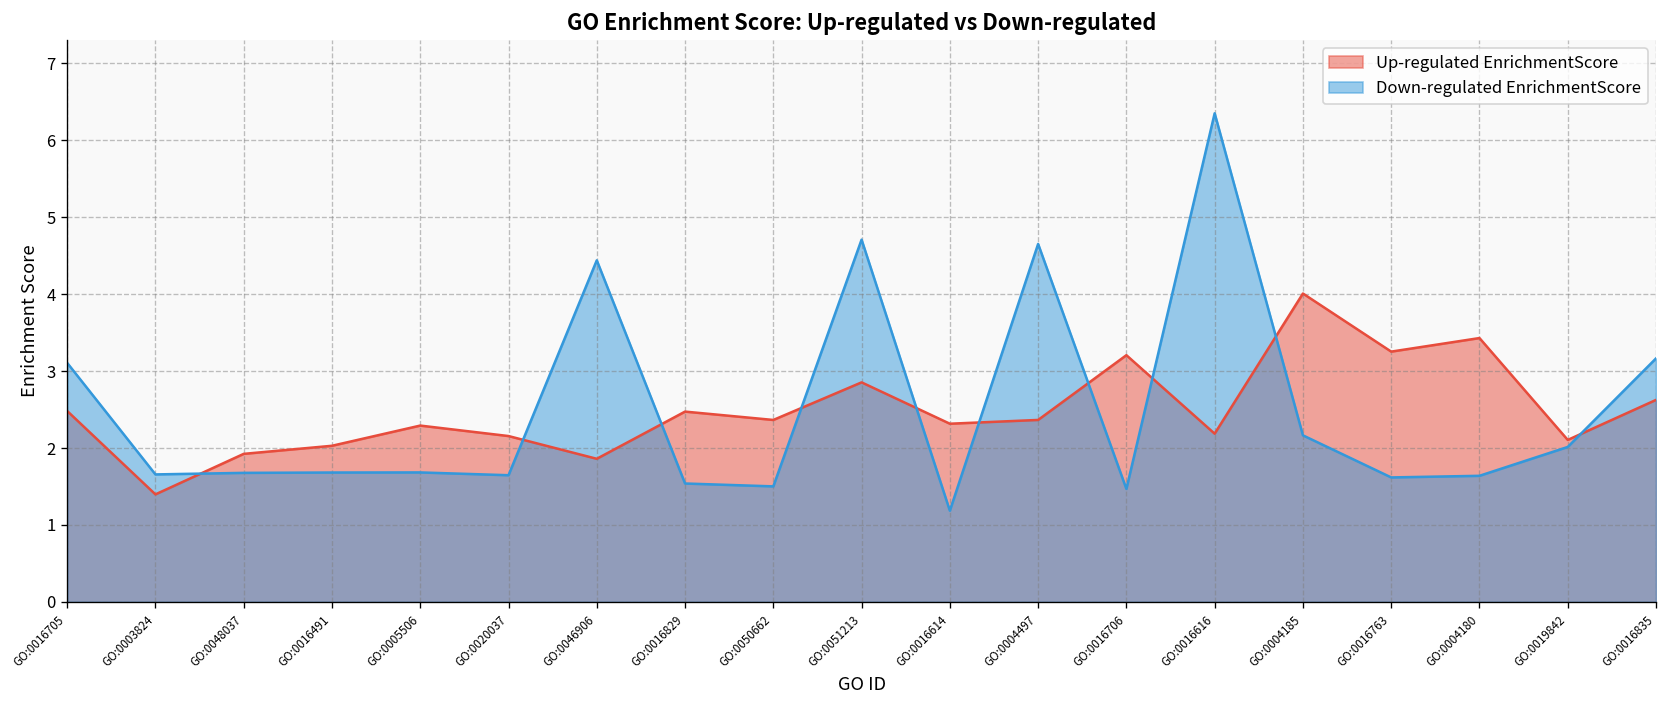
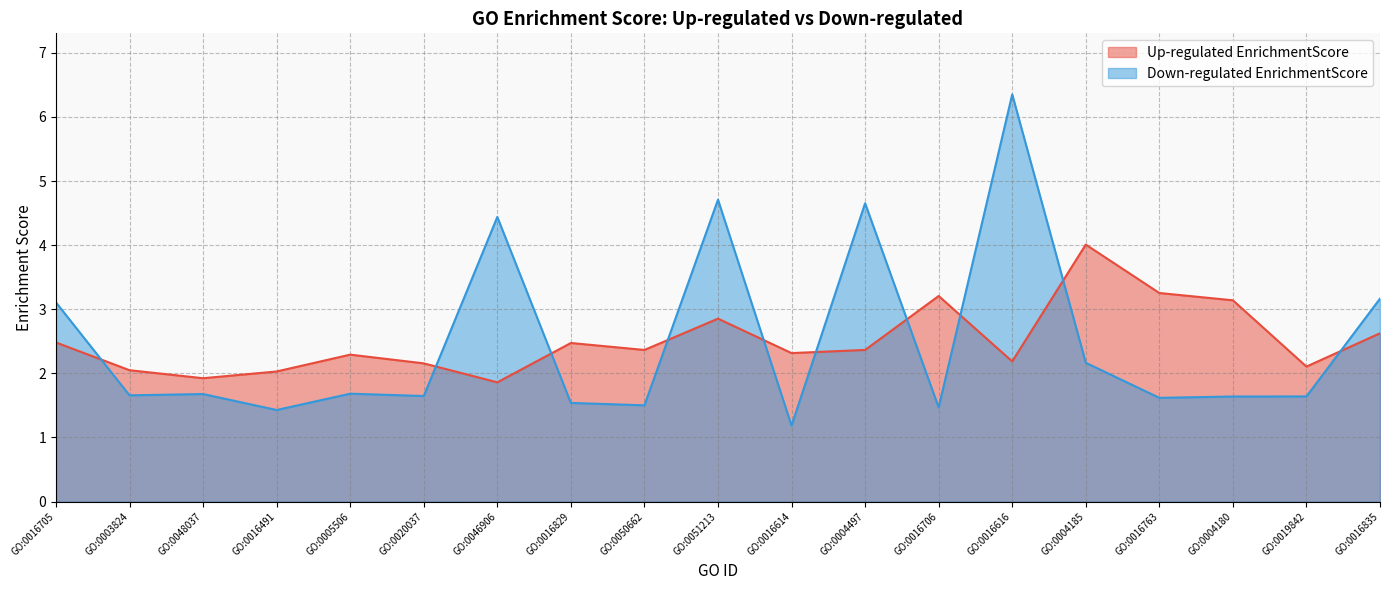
Up-regulated EnrichmentScore, GO:0003824: 1.4 -> 2.0
Down-regulated EnrichmentScore, GO:0016491: 1.7 -> 1.4
Up-regulated EnrichmentScore, GO:0004180: 3.4 -> 3.1
Down-regulated EnrichmentScore, GO:0019842: 2.0 -> 1.6
